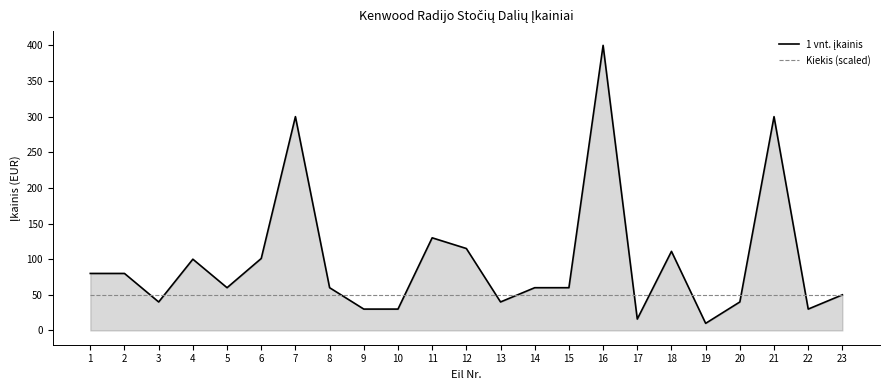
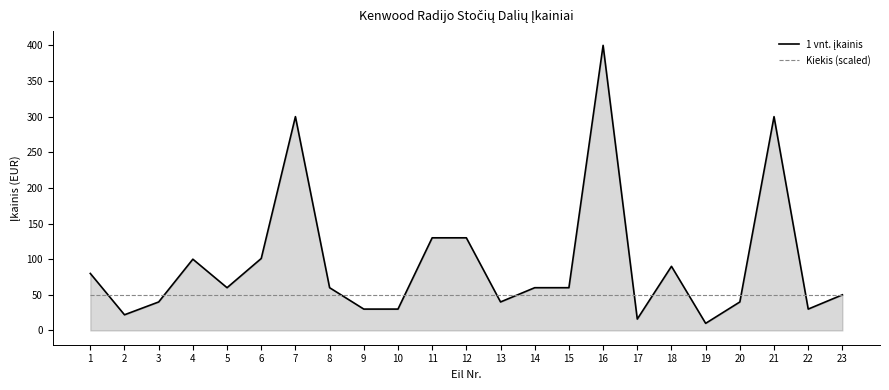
1 vnt. įkainis, 2: 80 -> 20
1 vnt. įkainis, 12: 120 -> 130
1 vnt. įkainis, 18: 110 -> 90
